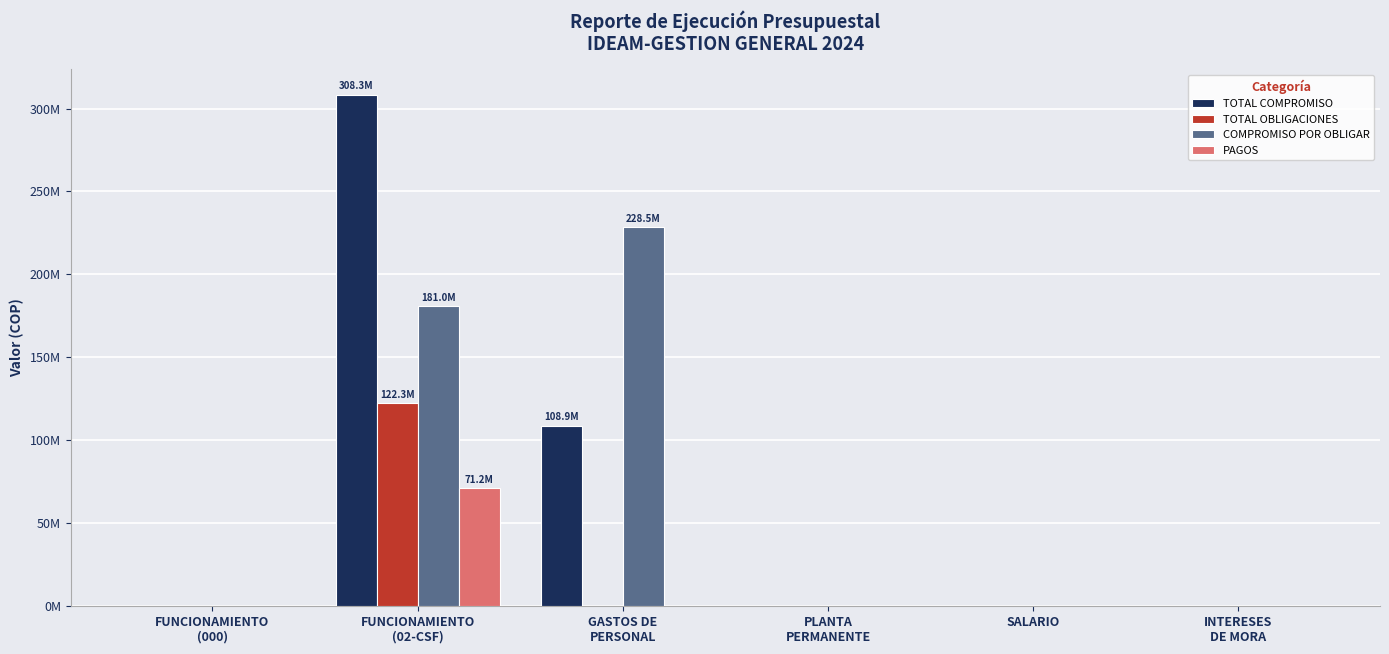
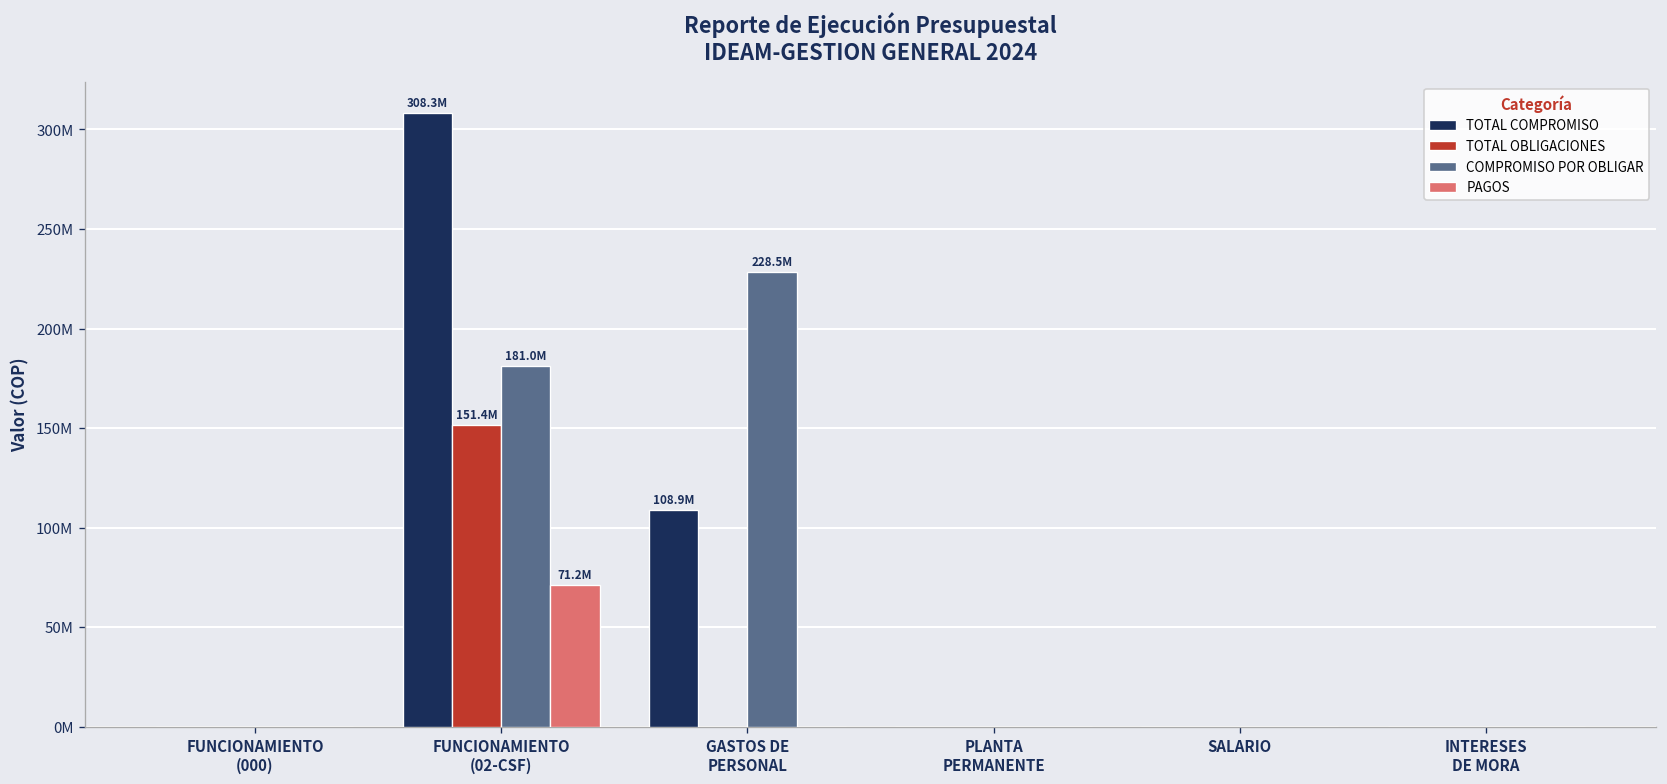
TOTAL OBLIGACIONES, FUNCIONAMIENTO (02-CSF): 122.3M -> 151.4M
